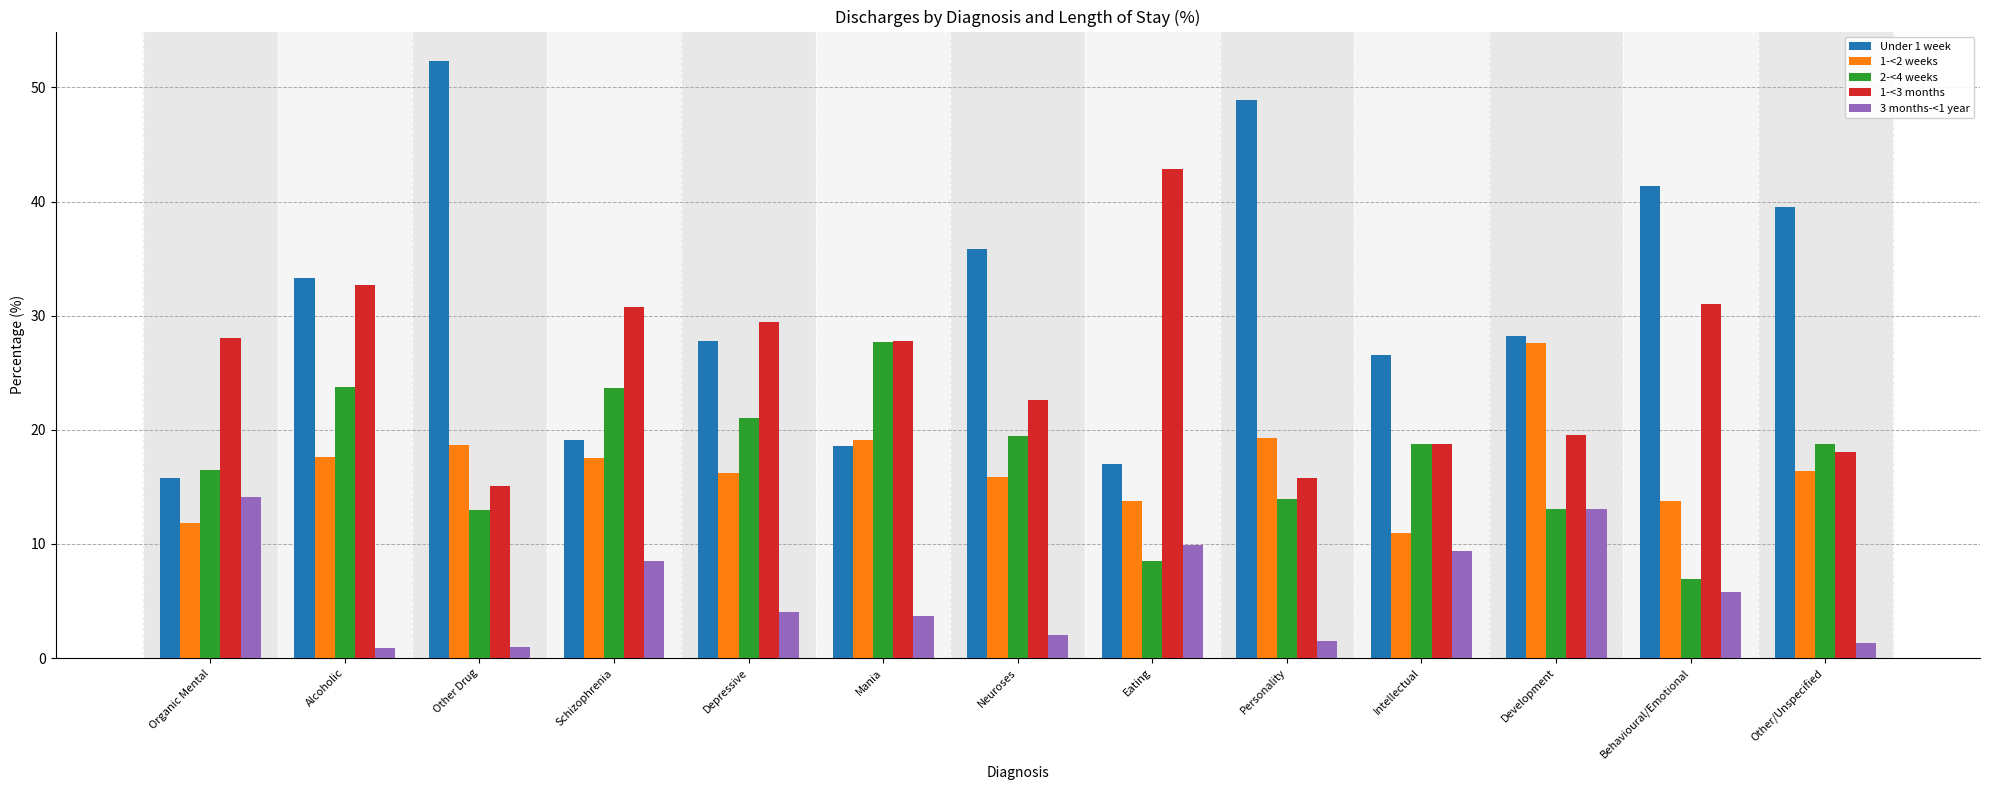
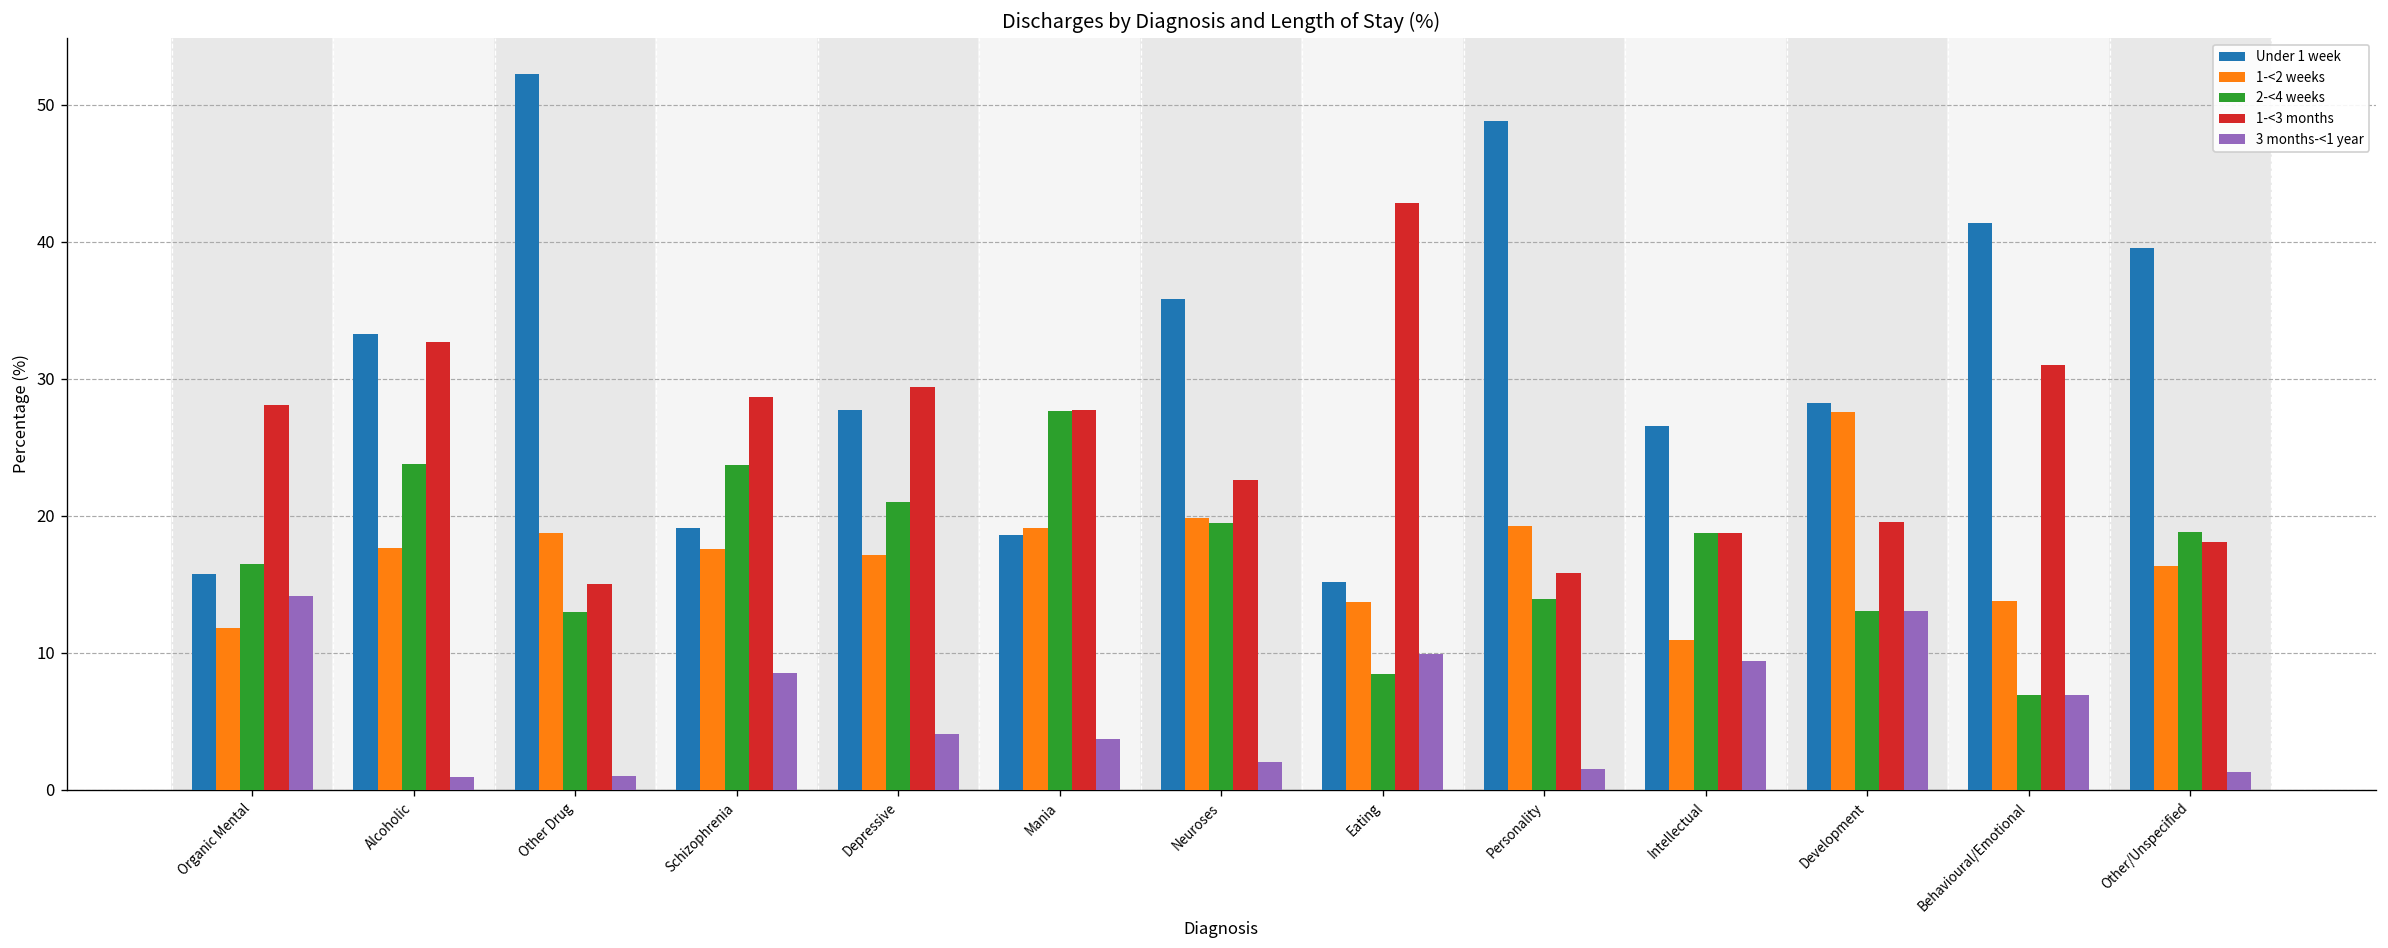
1-<3 months, Schizophrenia: 30.8 -> 28.7
1-<2 weeks, Depressive: 16.3 -> 17.1
1-<2 weeks, Neuroses: 15.8 -> 19.8
Under 1 week, Eating: 17.0 -> 15.2
3 months-<1 year, Behavioural/Emotional: 5.8 -> 6.9
